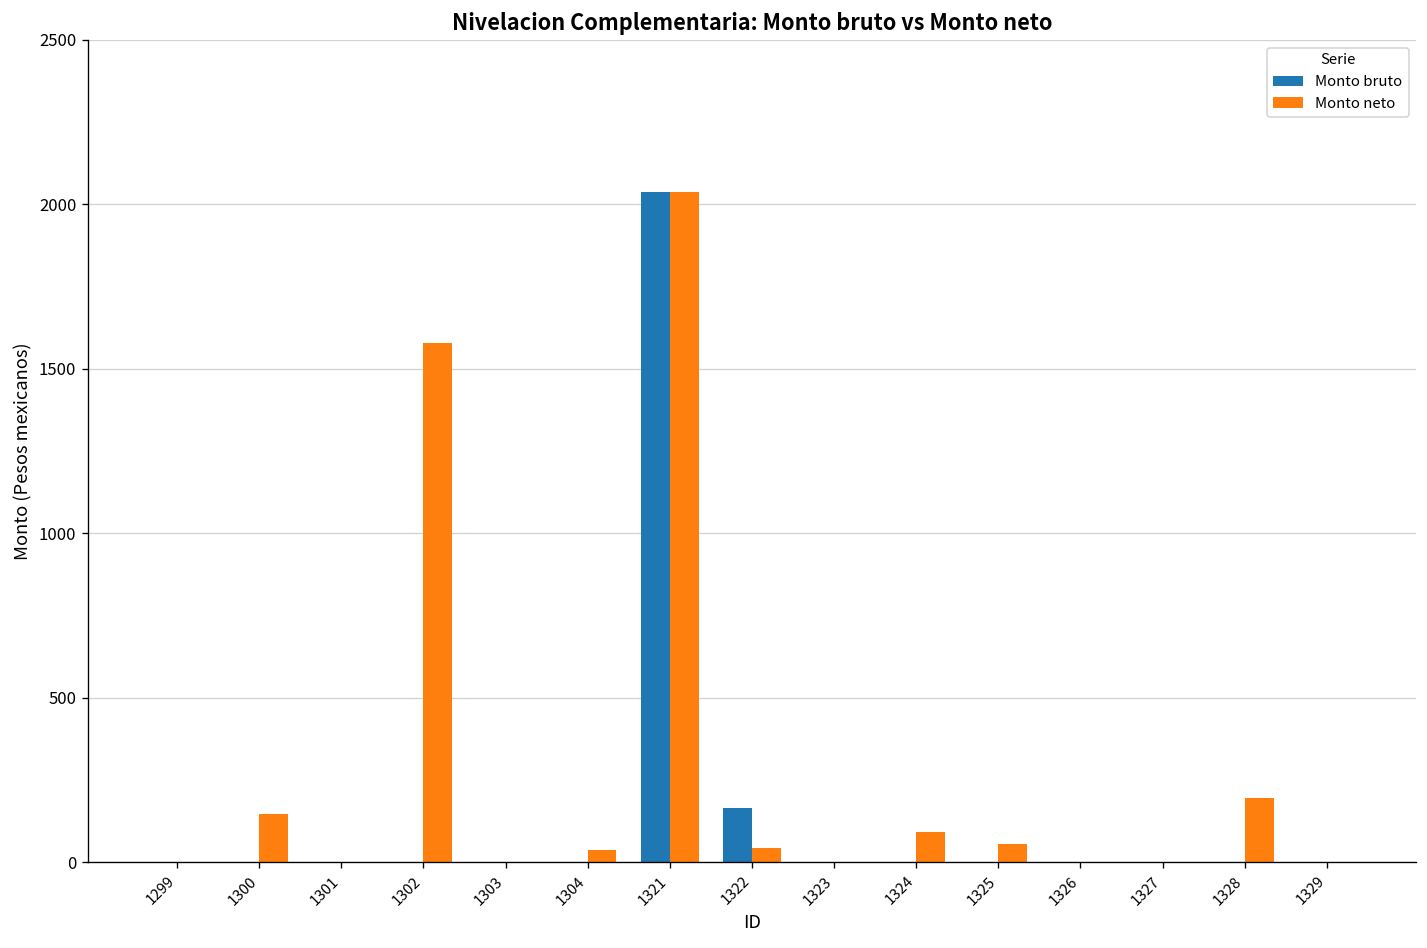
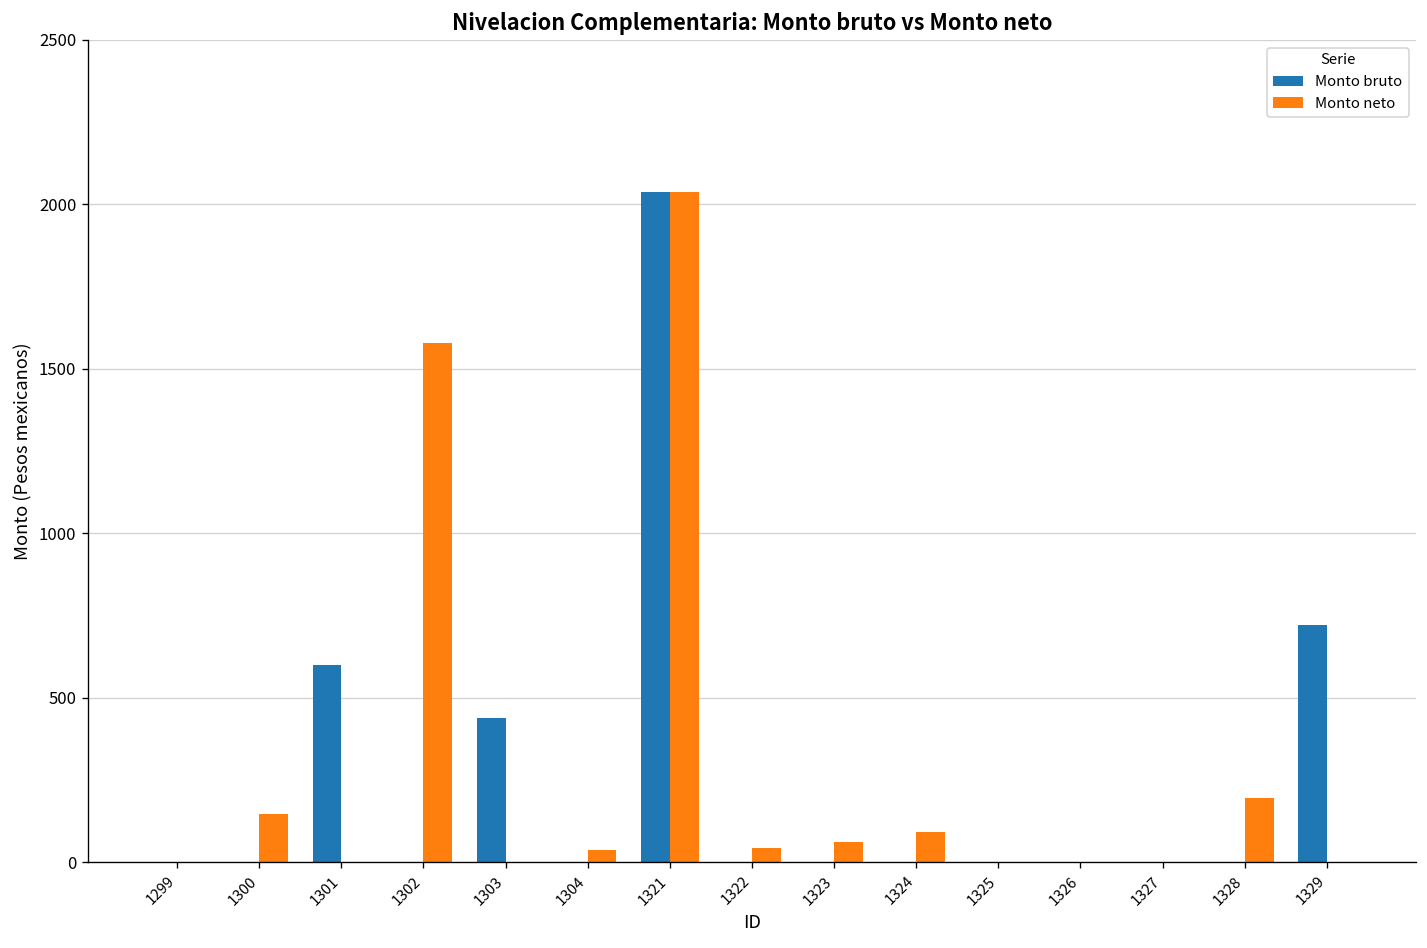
Monto bruto, 1301: 0 -> 600
Monto bruto, 1303: 0 -> 440
Monto bruto, 1322: 170 -> 0
Monto neto, 1323: 0 -> 60
Monto neto, 1325: 60 -> 0
Monto bruto, 1329: 0 -> 720
